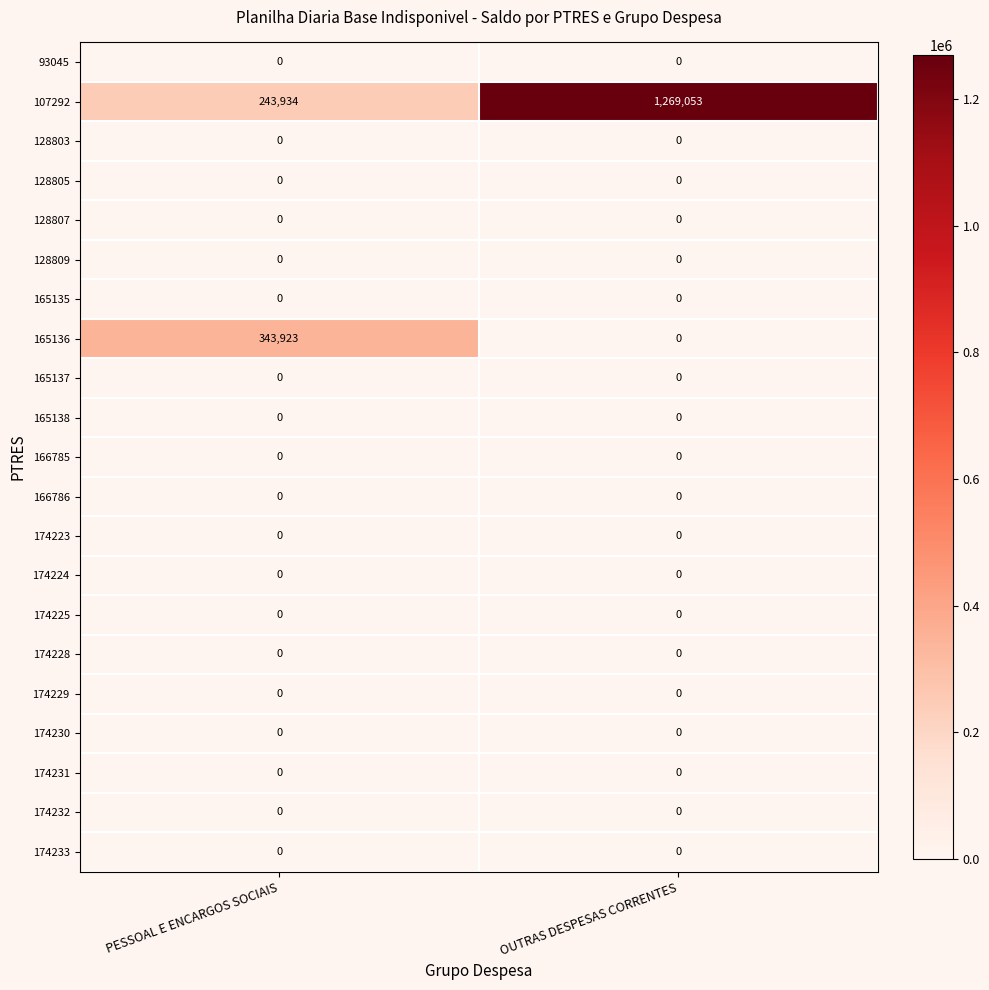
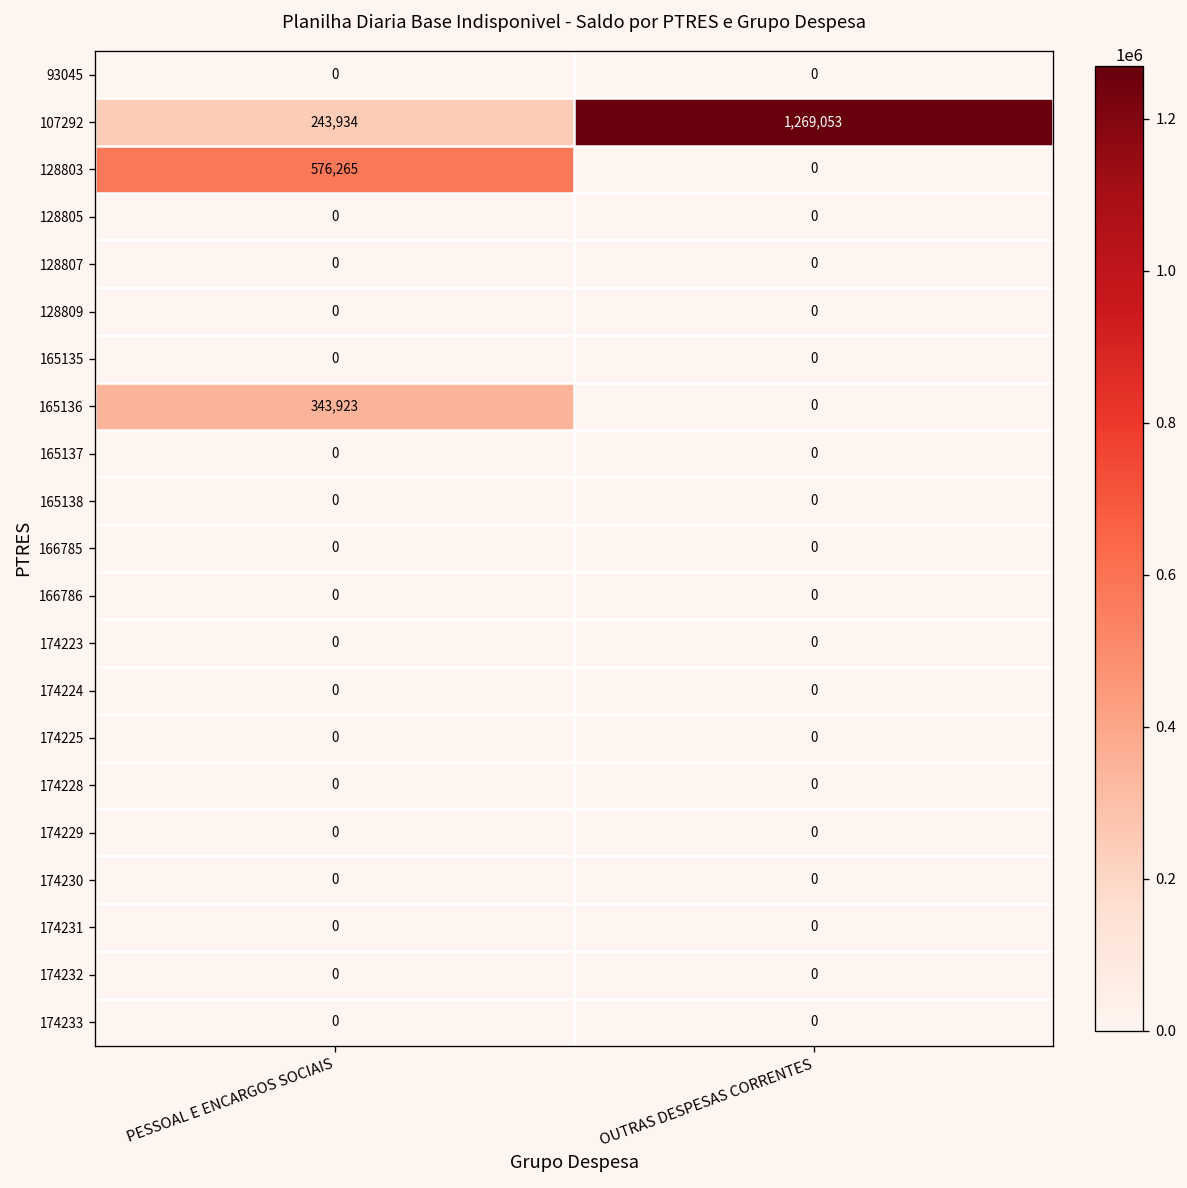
128803, PESSOAL E ENCARGOS SOCIAIS: 0 -> 576,265
